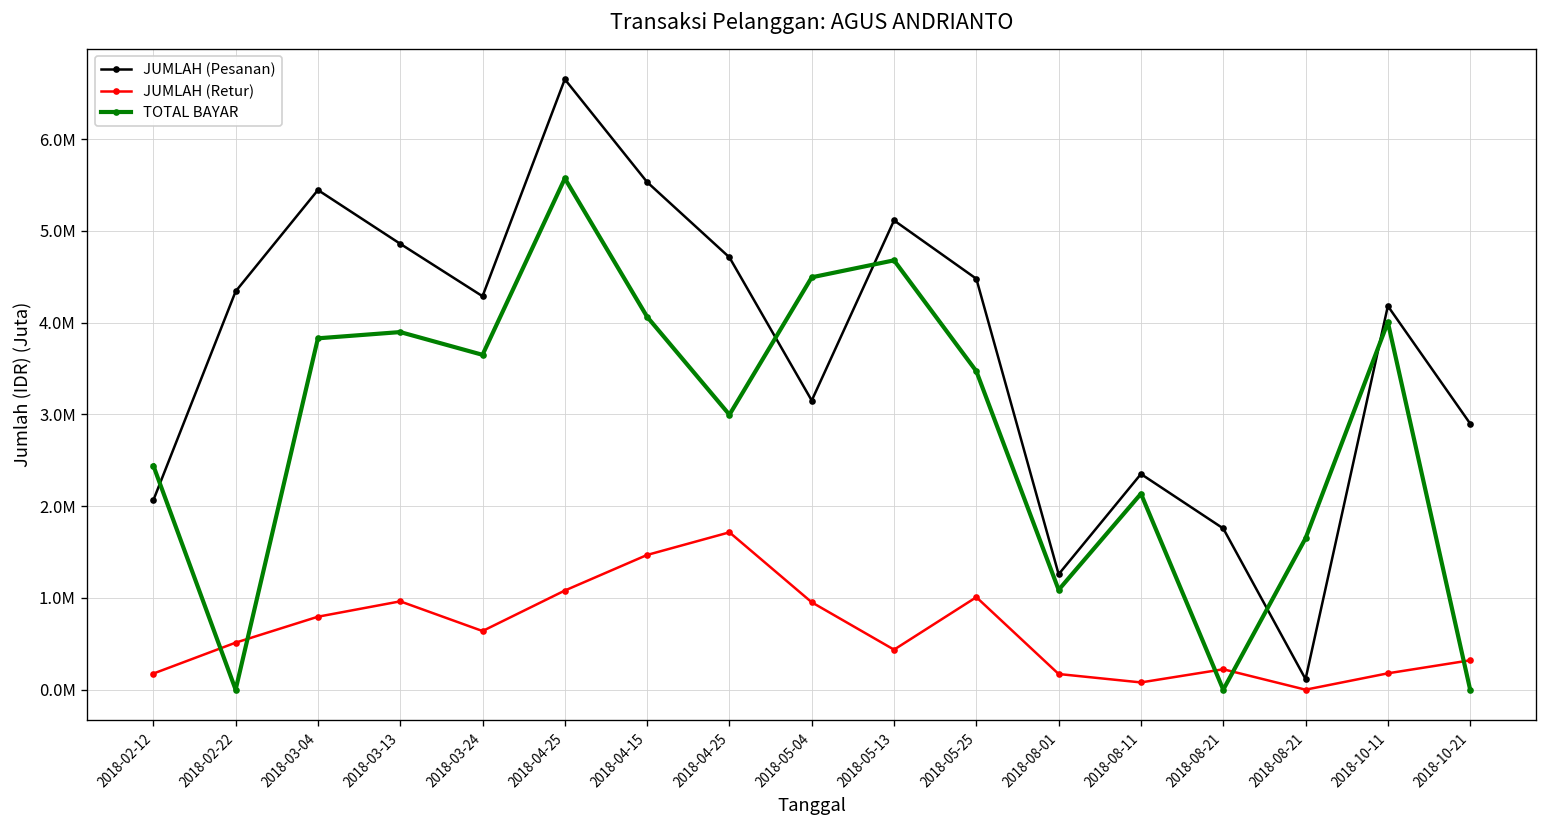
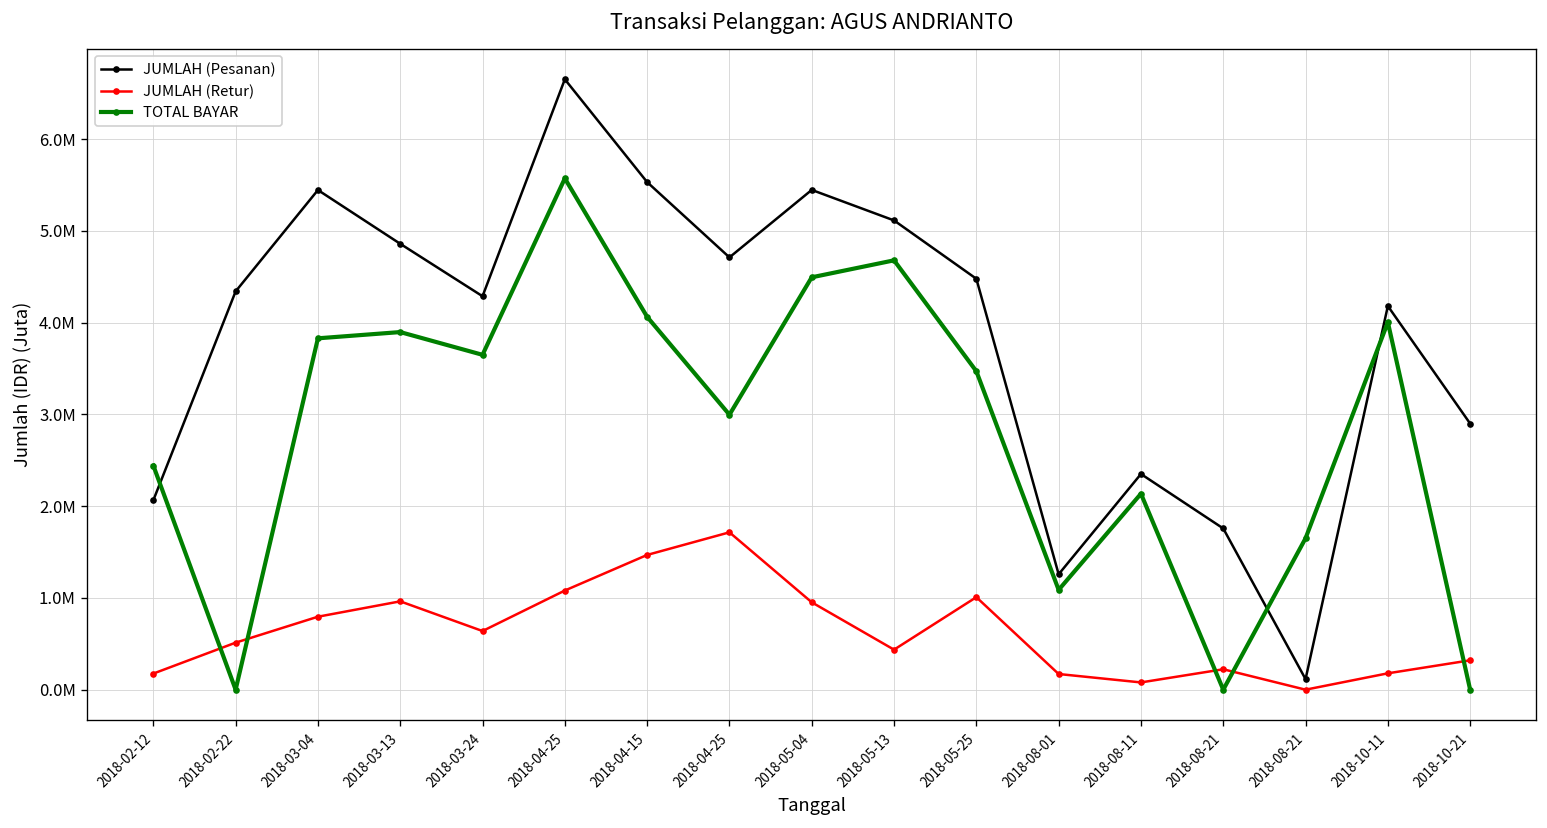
JUMLAH (Pesanan), 2018-05-04: 3200000 -> 5400000
